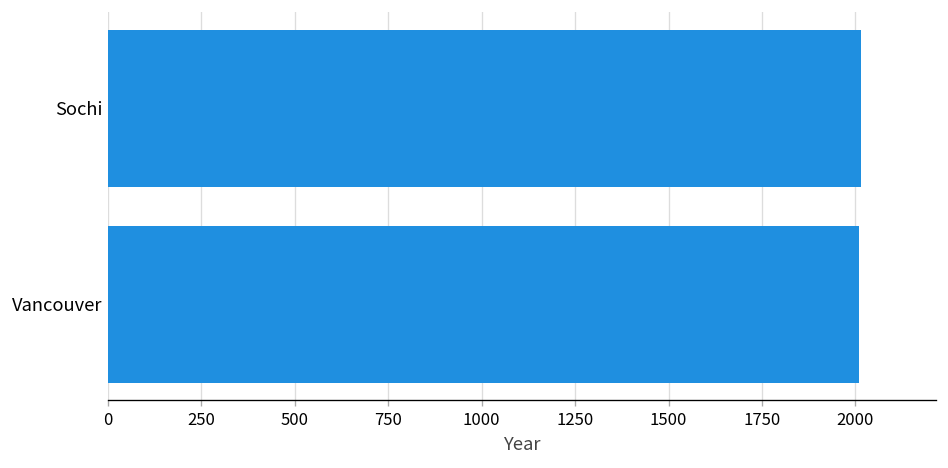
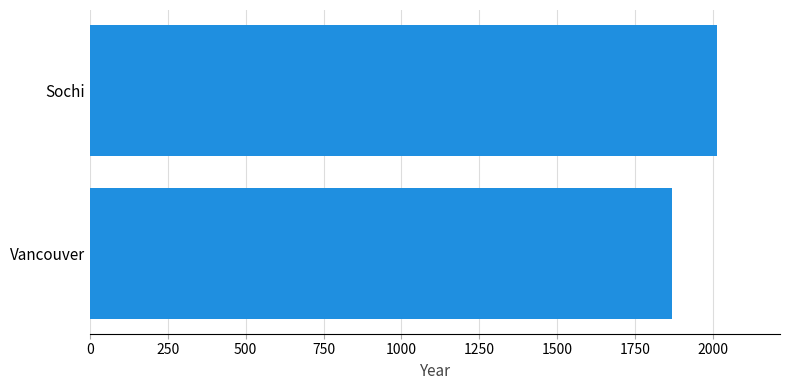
Vancouver: 2010 -> 1870
